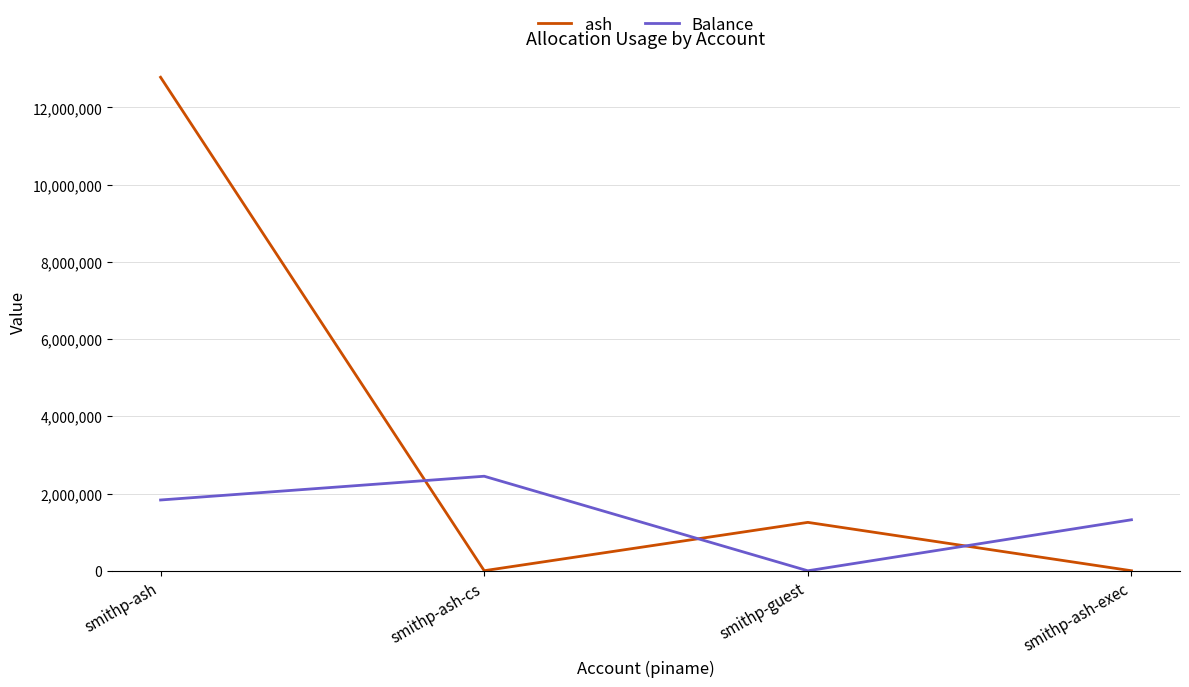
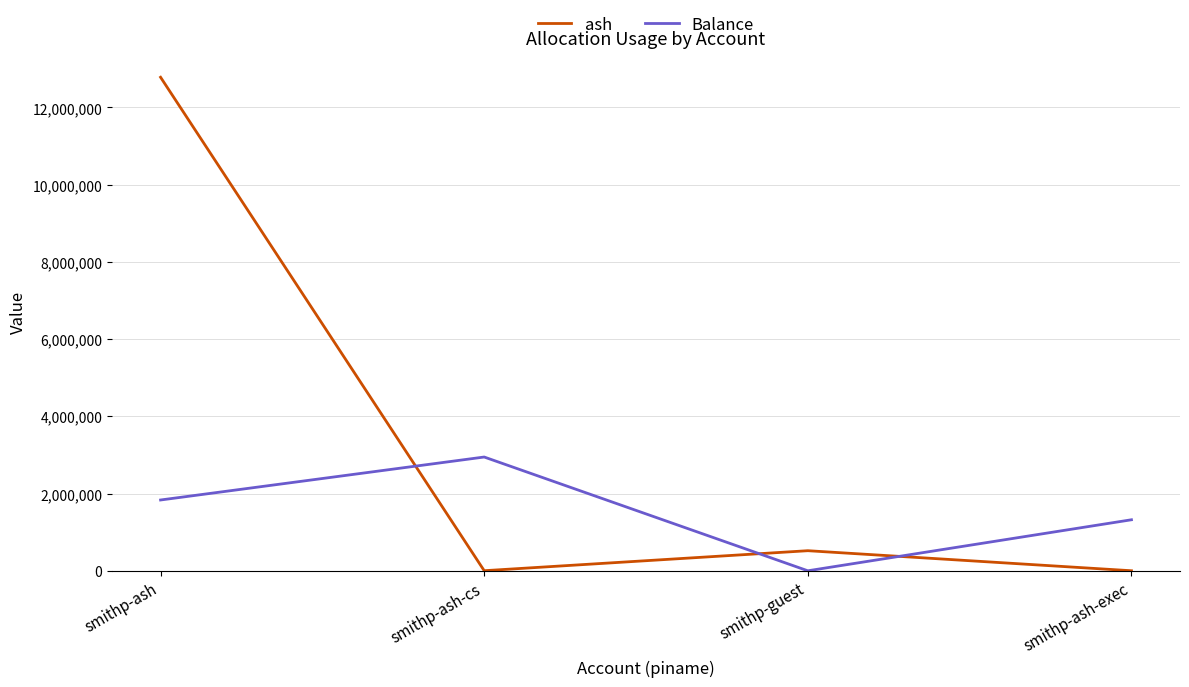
Balance, smithp-ash-cs: 2,400,000 -> 2,900,000
ash, smithp-guest: 1,300,000 -> 500,000
